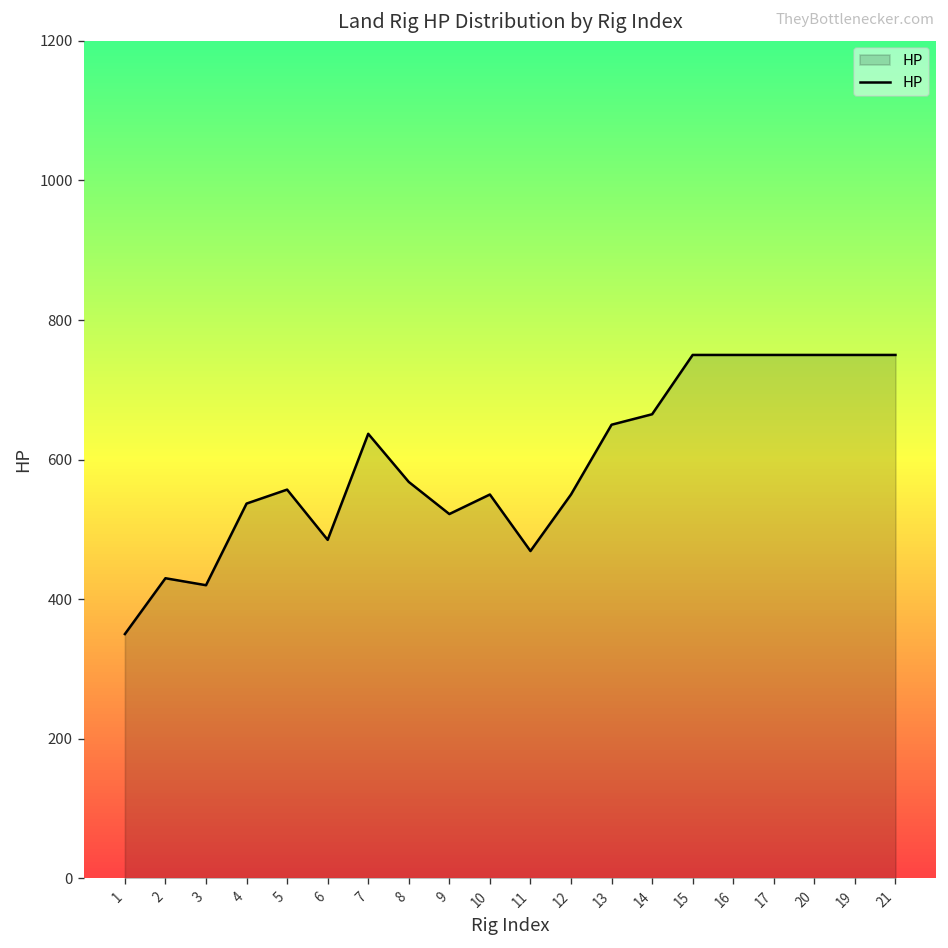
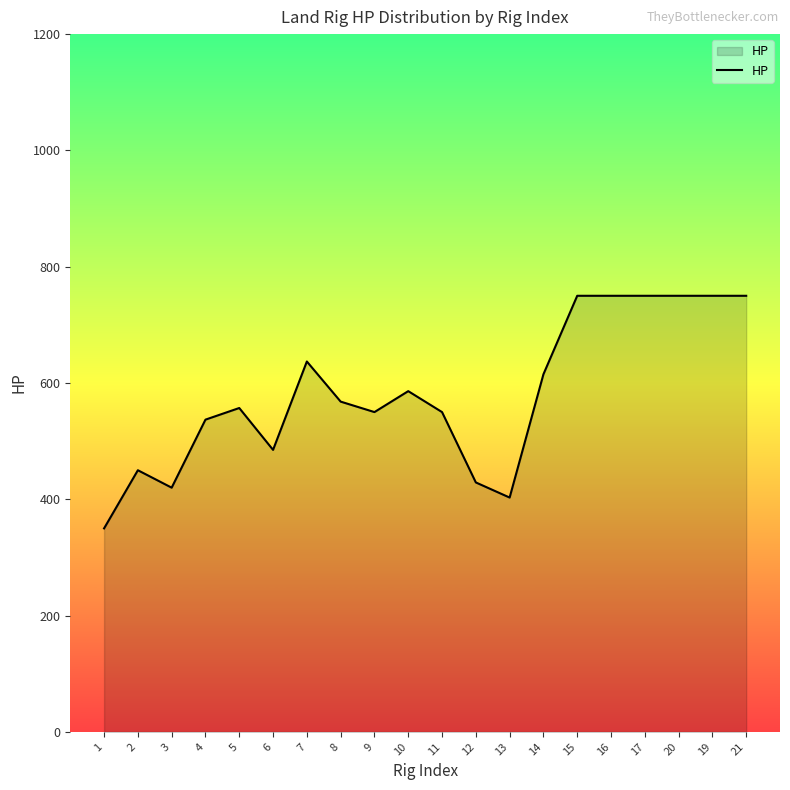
2: 430 -> 450
9: 520 -> 550
10: 550 -> 590
11: 470 -> 550
12: 550 -> 430
13: 650 -> 400
14: 670 -> 620
